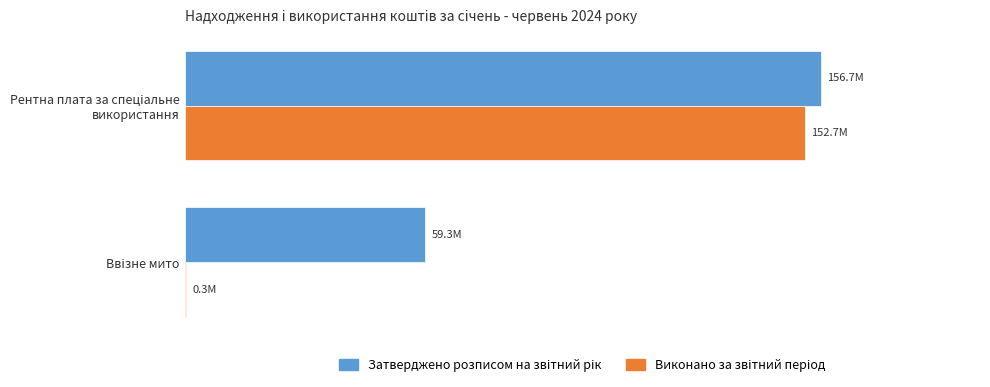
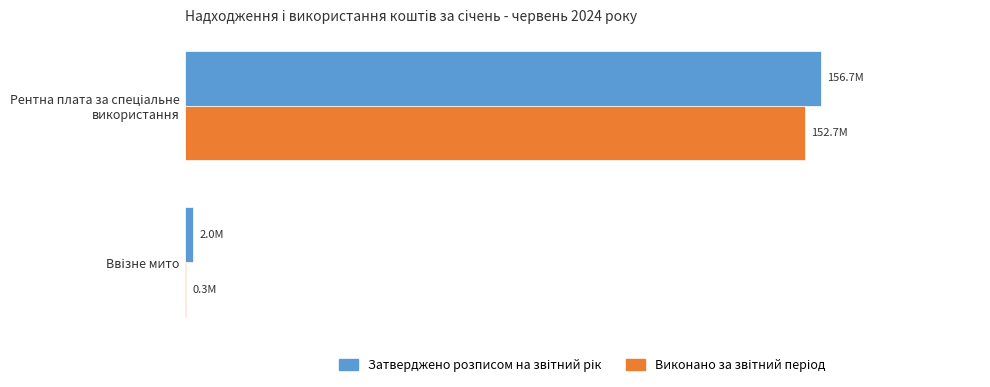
Затверджено розписом на звітний рік, Ввізне мито: 59.3M -> 2.0M
